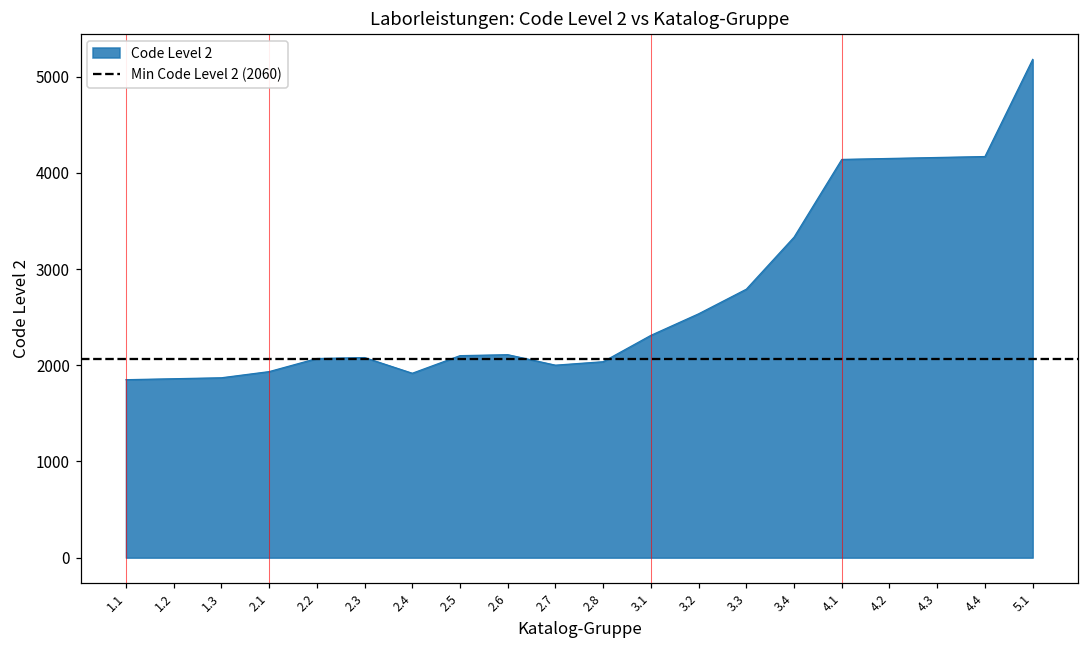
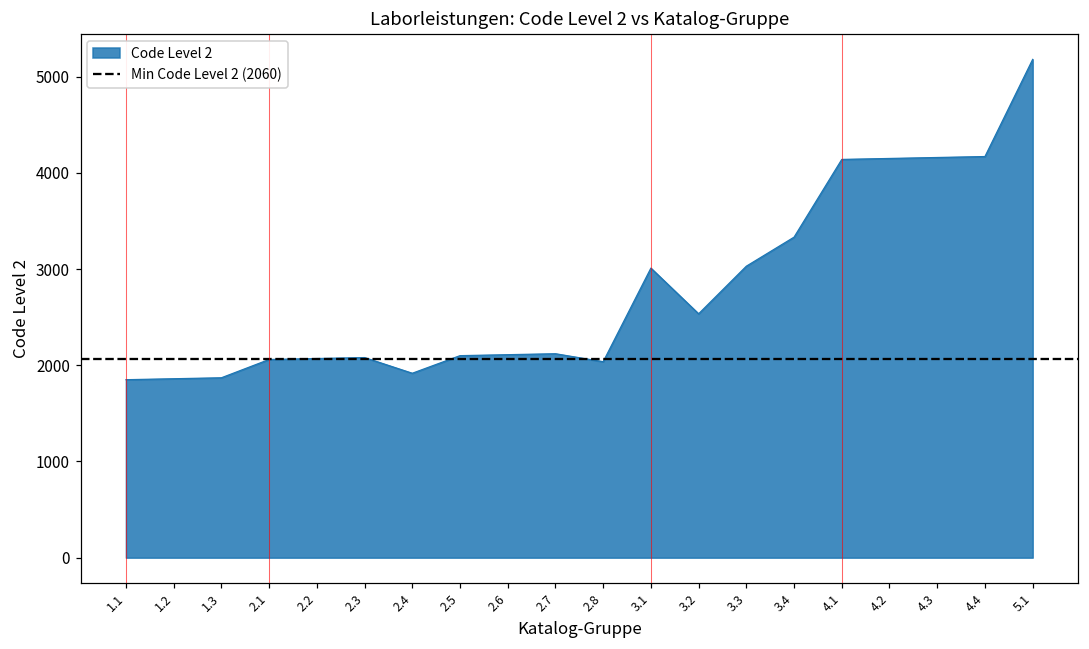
2.1: 1900 -> 2100
2.7: 2000 -> 2100
3.1: 2300 -> 3000
3.3: 2800 -> 3000
